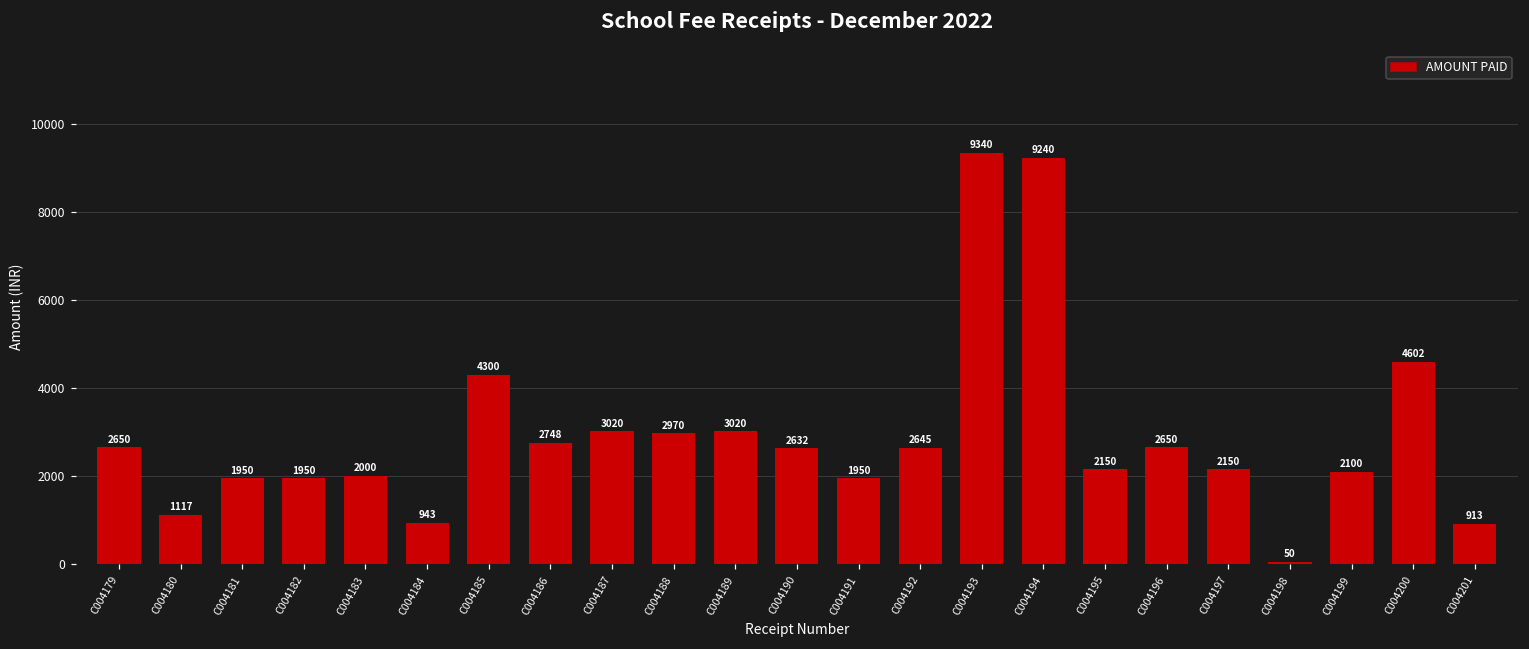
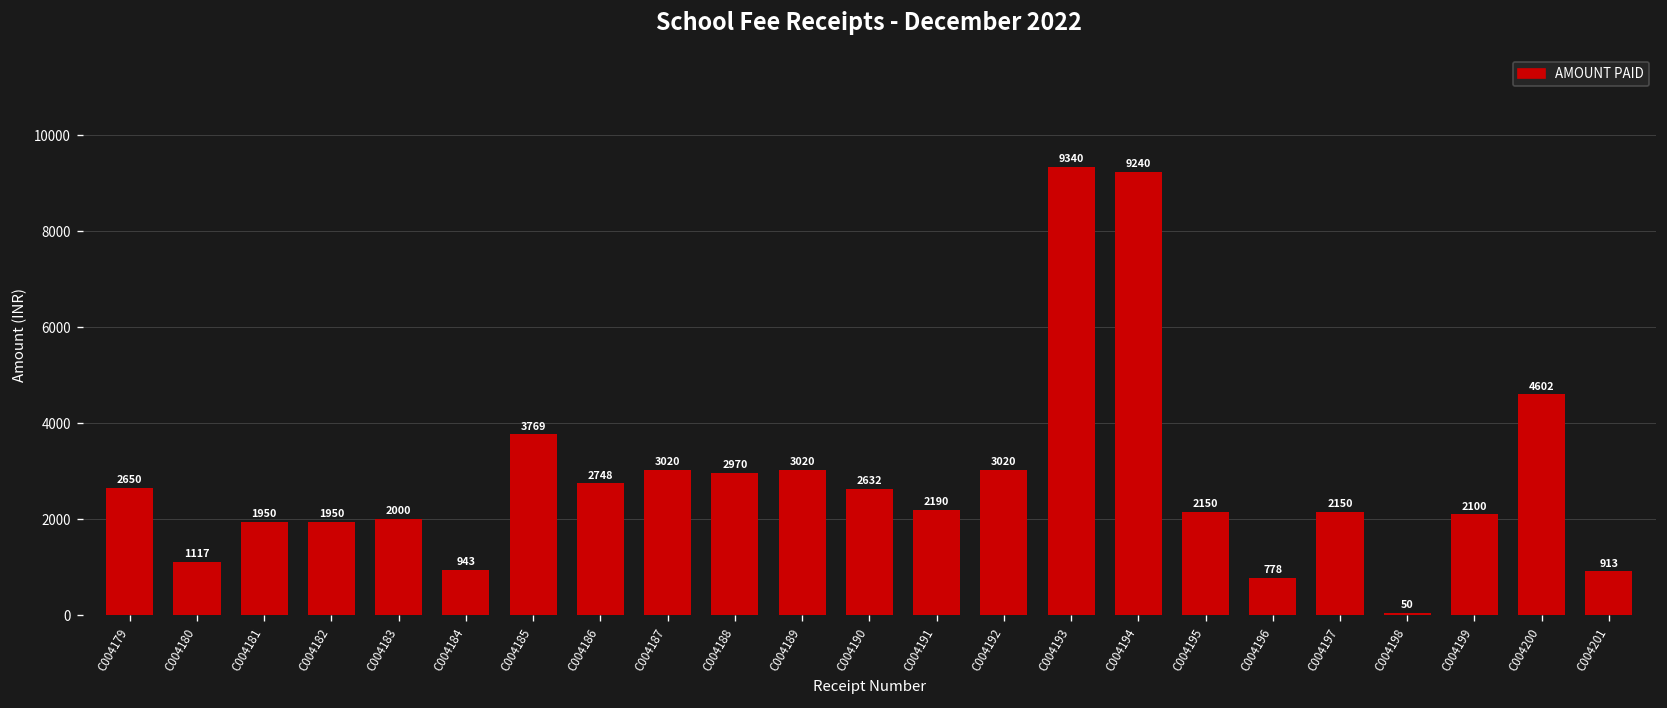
C004185: 4300 -> 3769
C004191: 1950 -> 2190
C004192: 2645 -> 3020
C004196: 2650 -> 778
